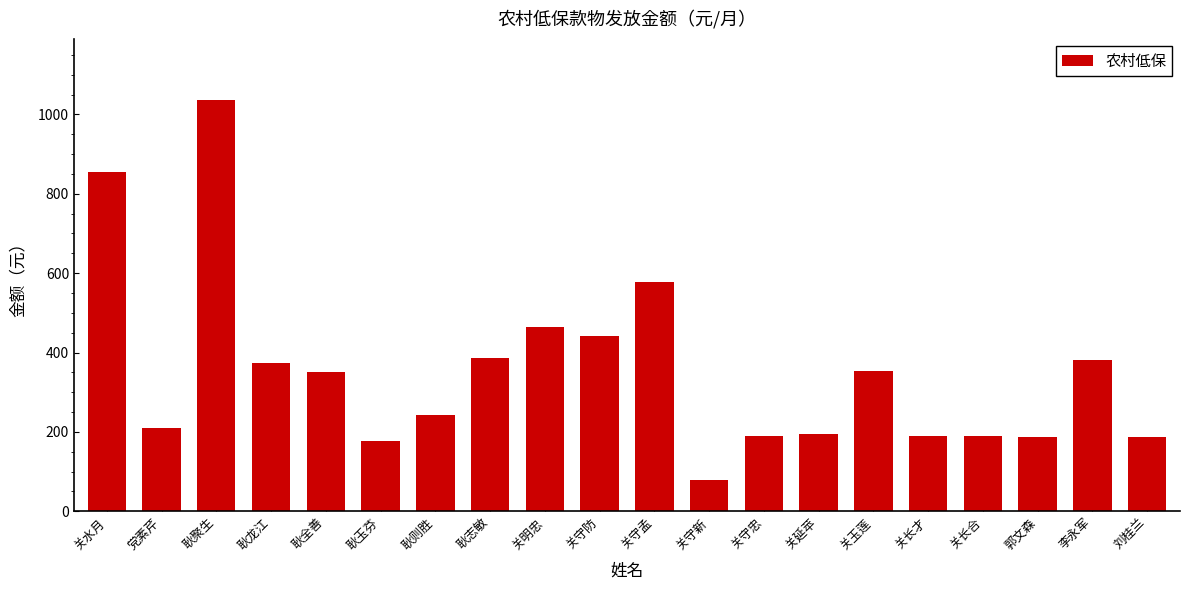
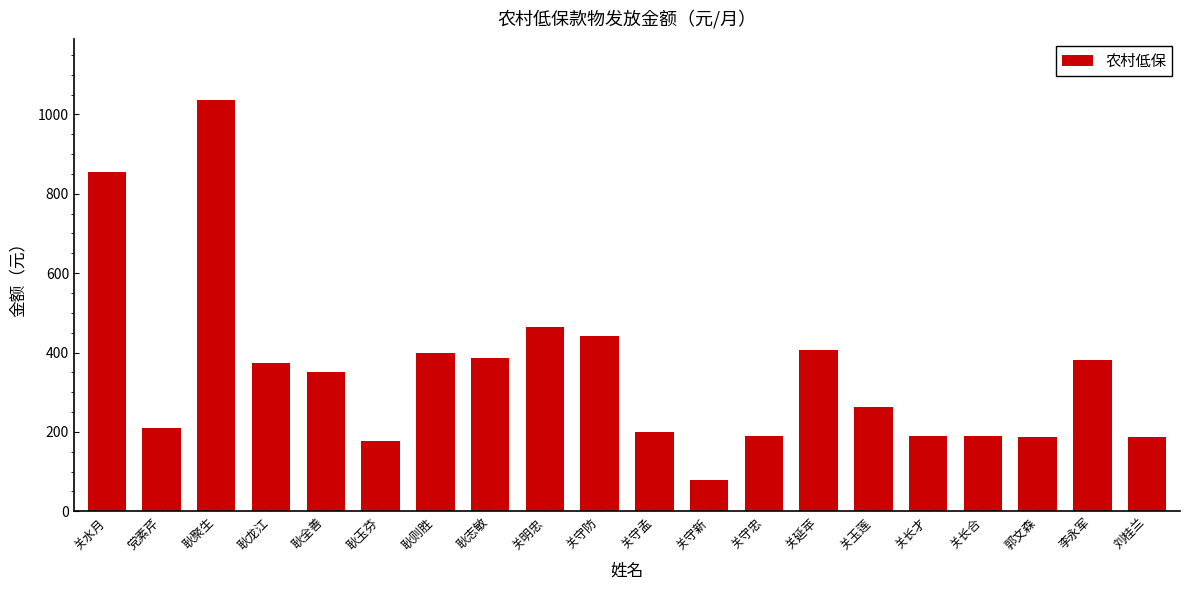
耿则胜: 240 -> 400
关守孟: 580 -> 200
关延苹: 200 -> 410
关玉莲: 350 -> 260
